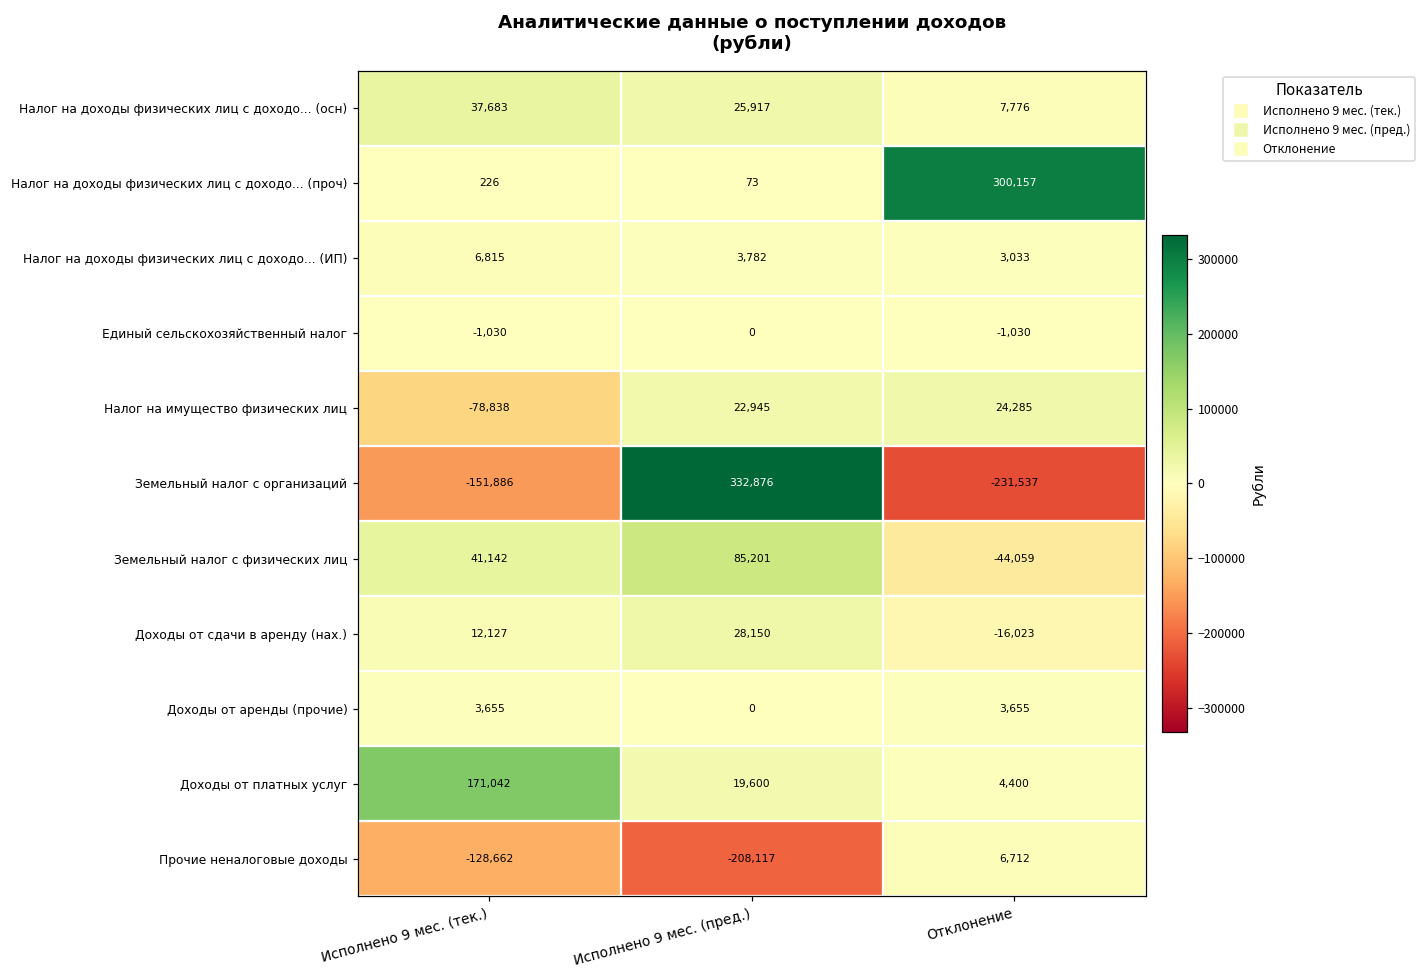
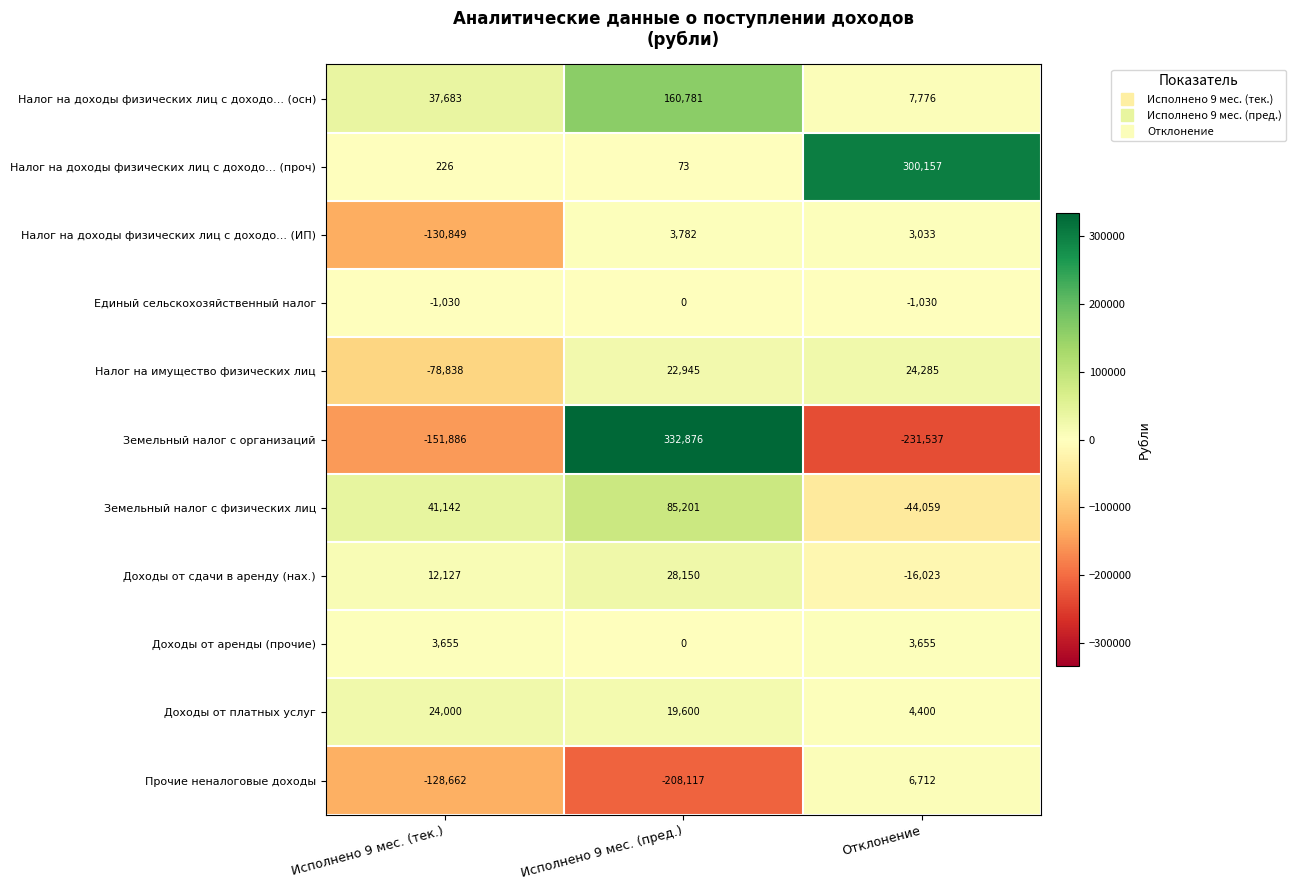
Налог на доходы физических лиц с доходо... (осн), Исполнено 9 мес. (пред.): 25,917 -> 160,781
Налог на доходы физических лиц с доходо... (ИП), Исполнено 9 мес. (тек.): 6,815 -> -130,849
Доходы от платных услуг, Исполнено 9 мес. (тек.): 171,042 -> 24,000
